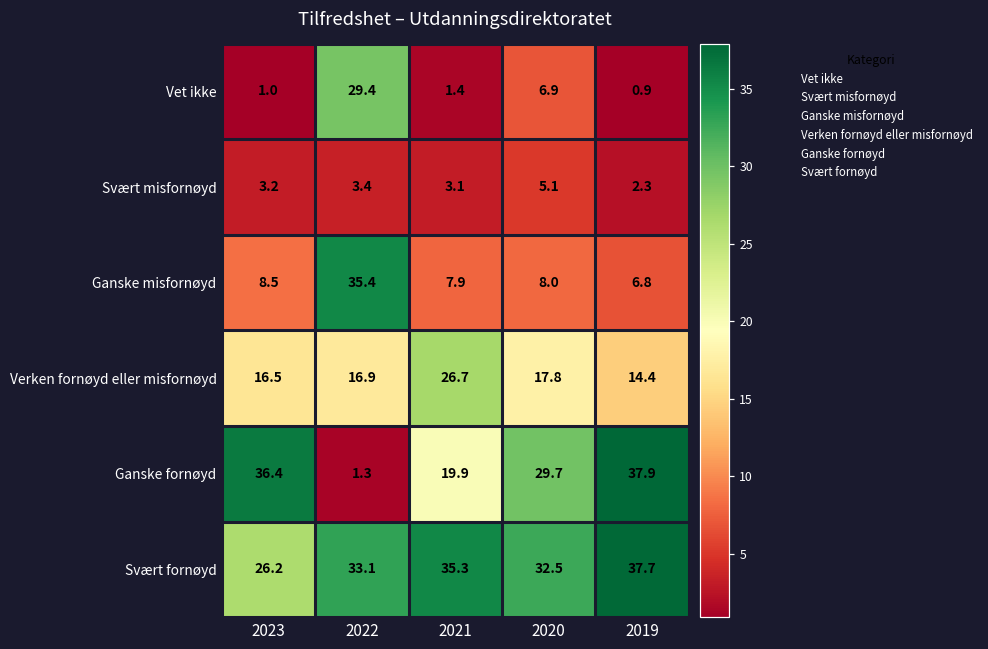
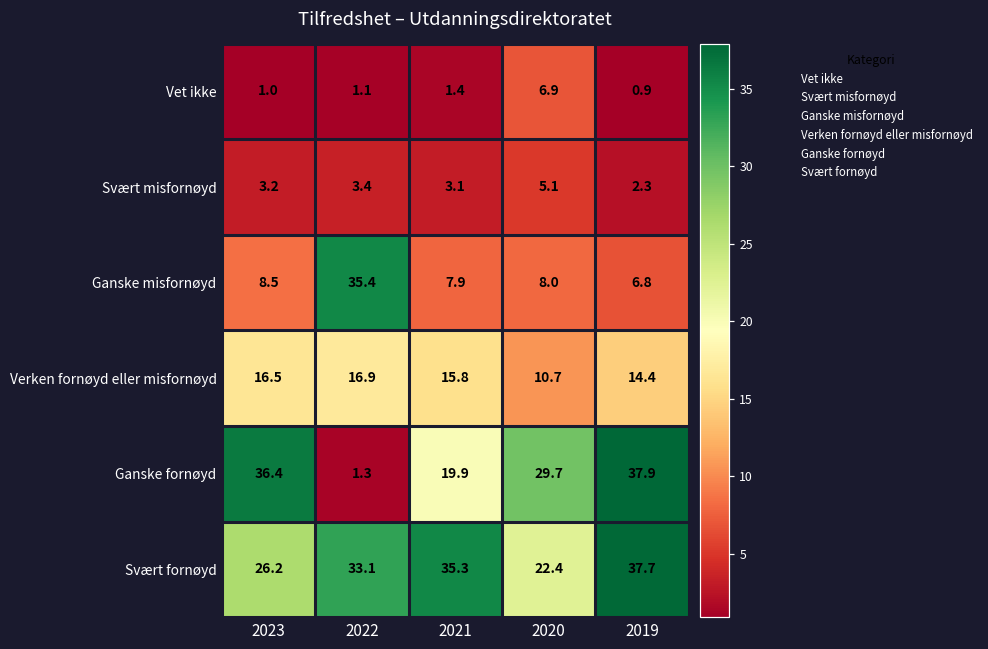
Vet ikke, 2022: 29.4 -> 1.1
Verken fornøyd eller misfornøyd, 2021: 26.7 -> 15.8
Verken fornøyd eller misfornøyd, 2020: 17.8 -> 10.7
Svært fornøyd, 2020: 32.5 -> 22.4
